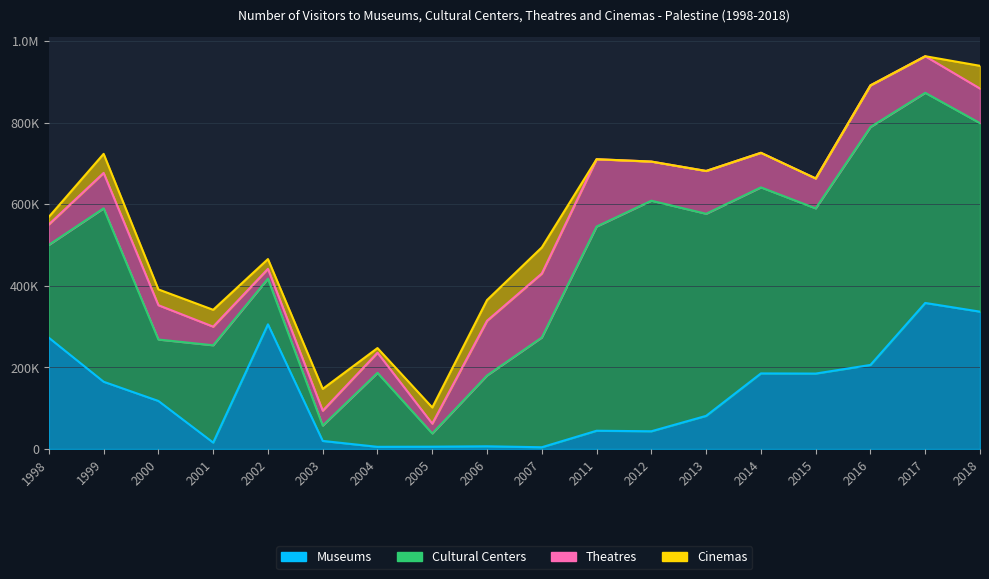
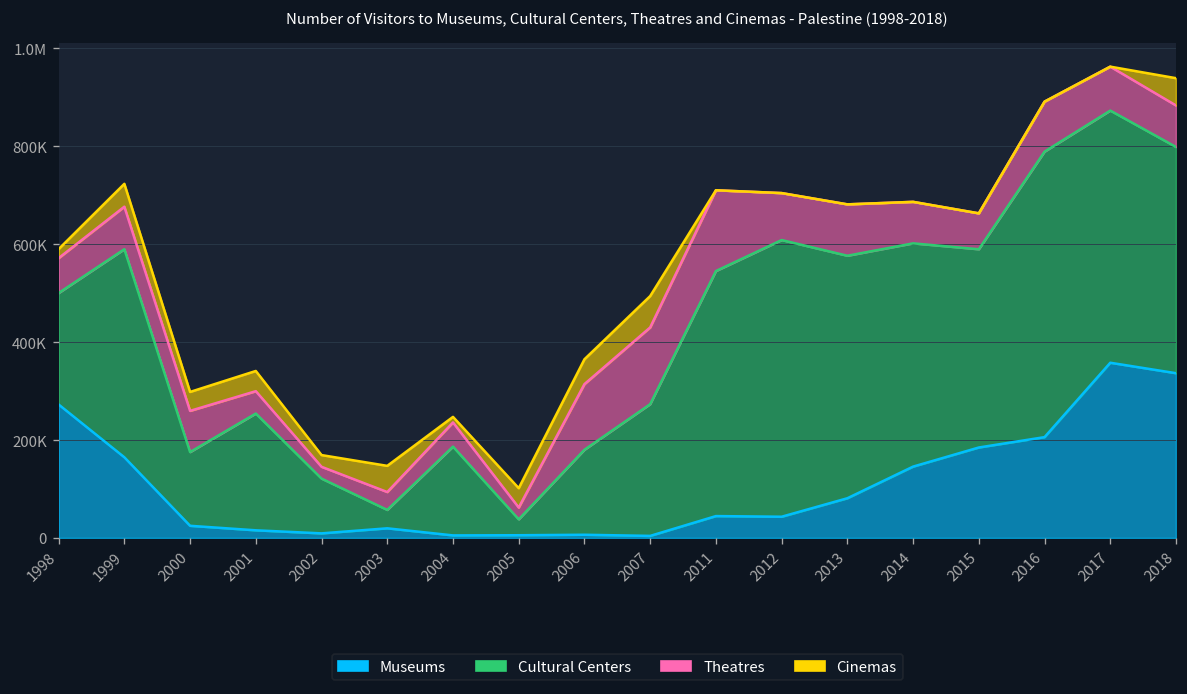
Theatres, 1998: 50000 -> 70000
Museums, 2000: 120000 -> 20000
Museums, 2002: 310000 -> 10000
Museums, 2014: 190000 -> 150000
